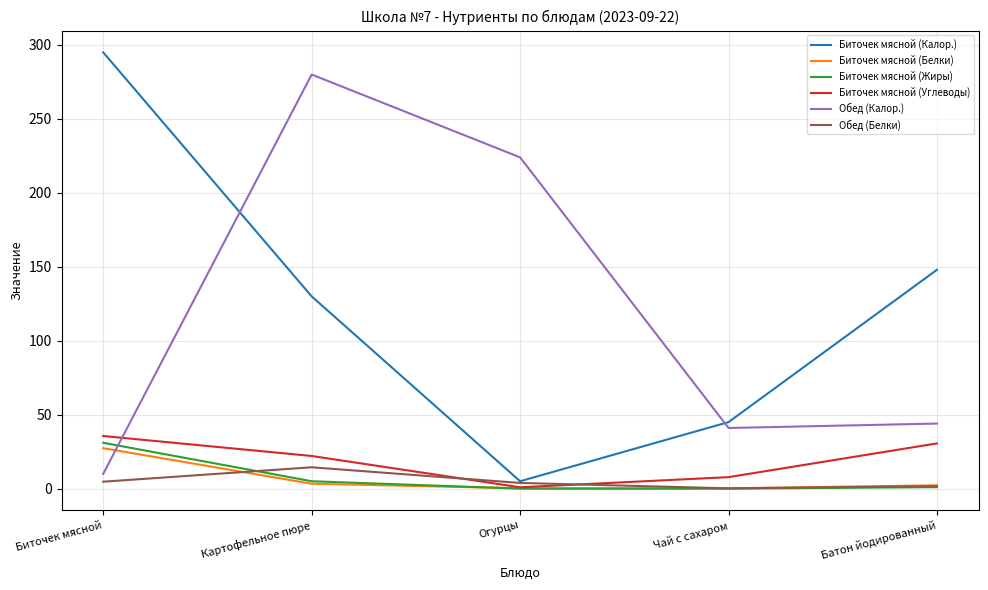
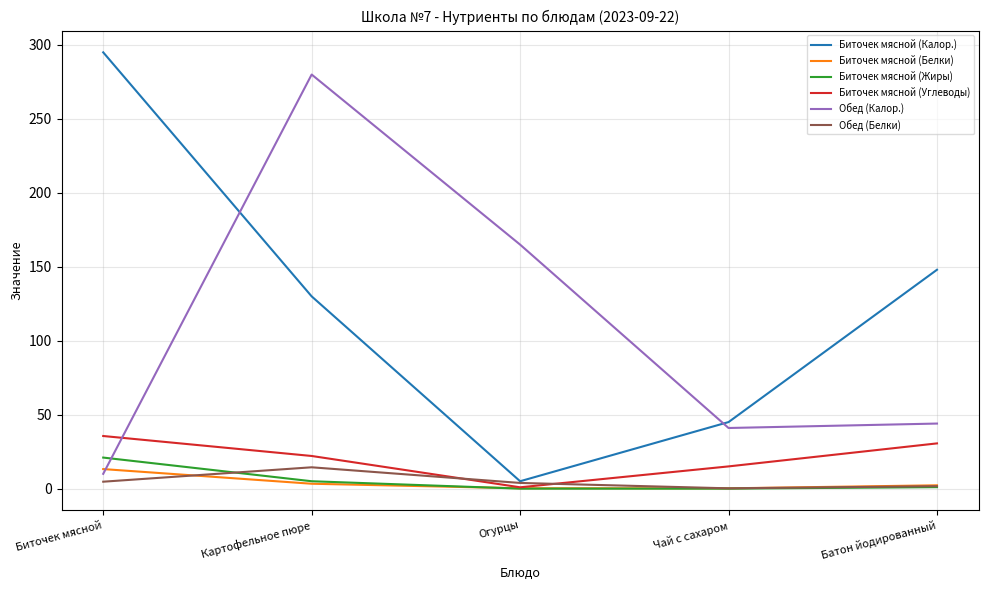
Биточек мясной (Белки), Биточек мясной: 27 -> 13
Биточек мясной (Жиры), Биточек мясной: 31 -> 21
Обед (Калор.), Огурцы: 224 -> 165
Биточек мясной (Углеводы), Чай с сахаром: 8 -> 15
